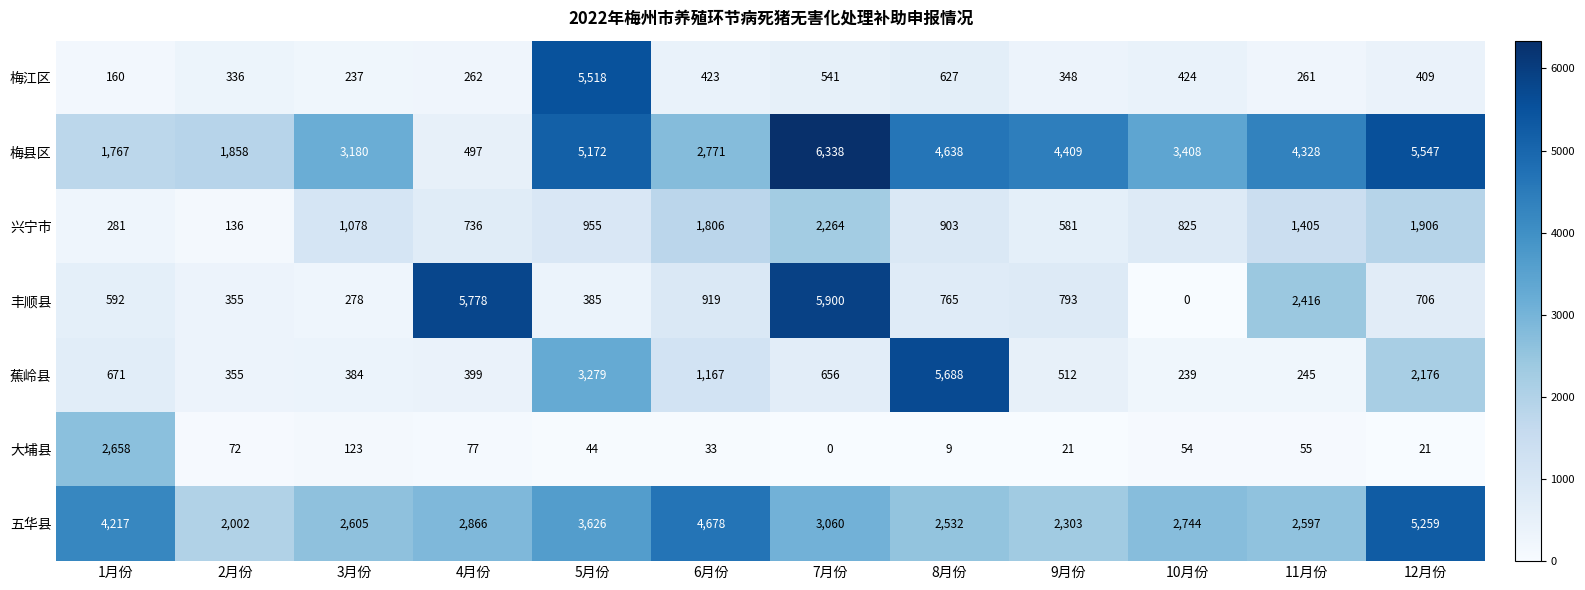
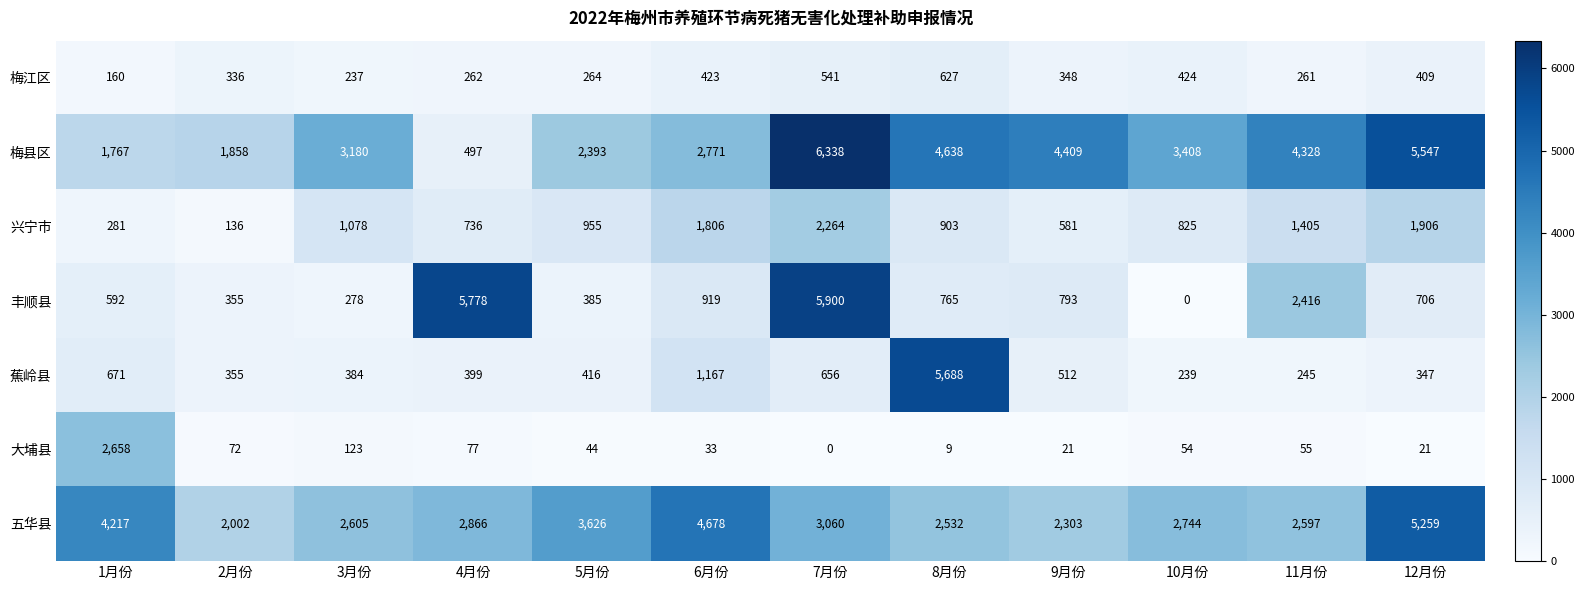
梅江区, 5月份: 5,518 -> 264
梅县区, 5月份: 5,172 -> 2,393
蕉岭县, 5月份: 3,279 -> 416
蕉岭县, 12月份: 2,176 -> 347
